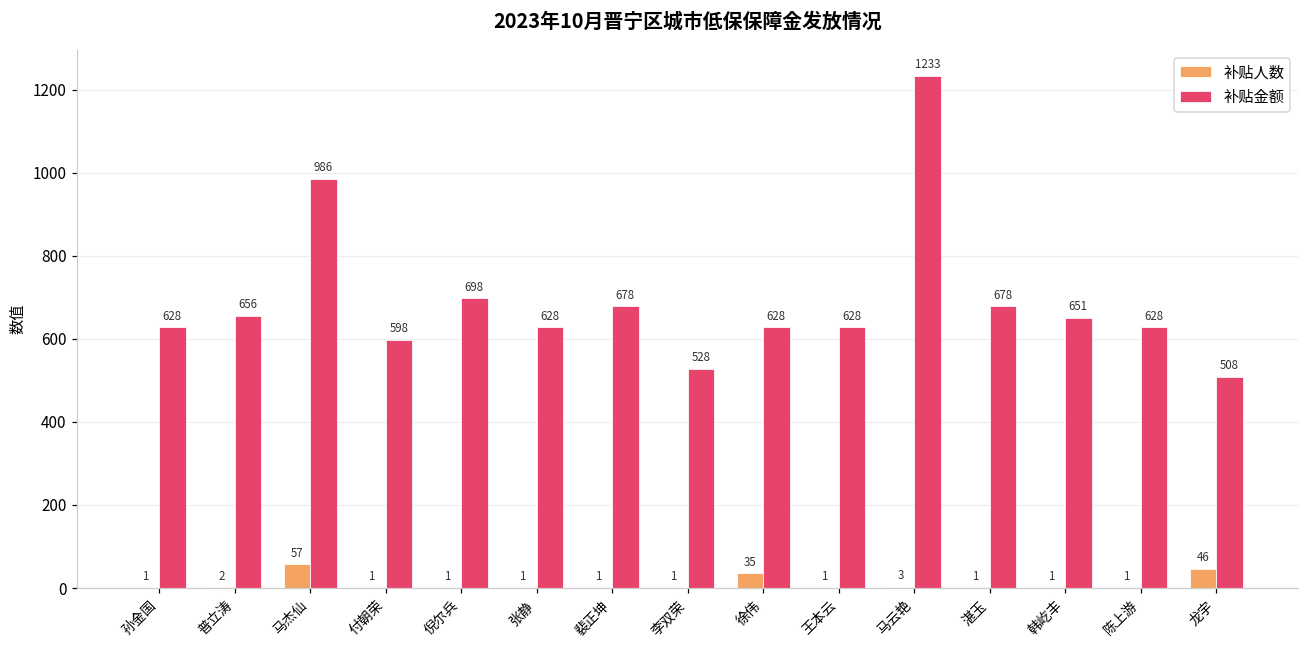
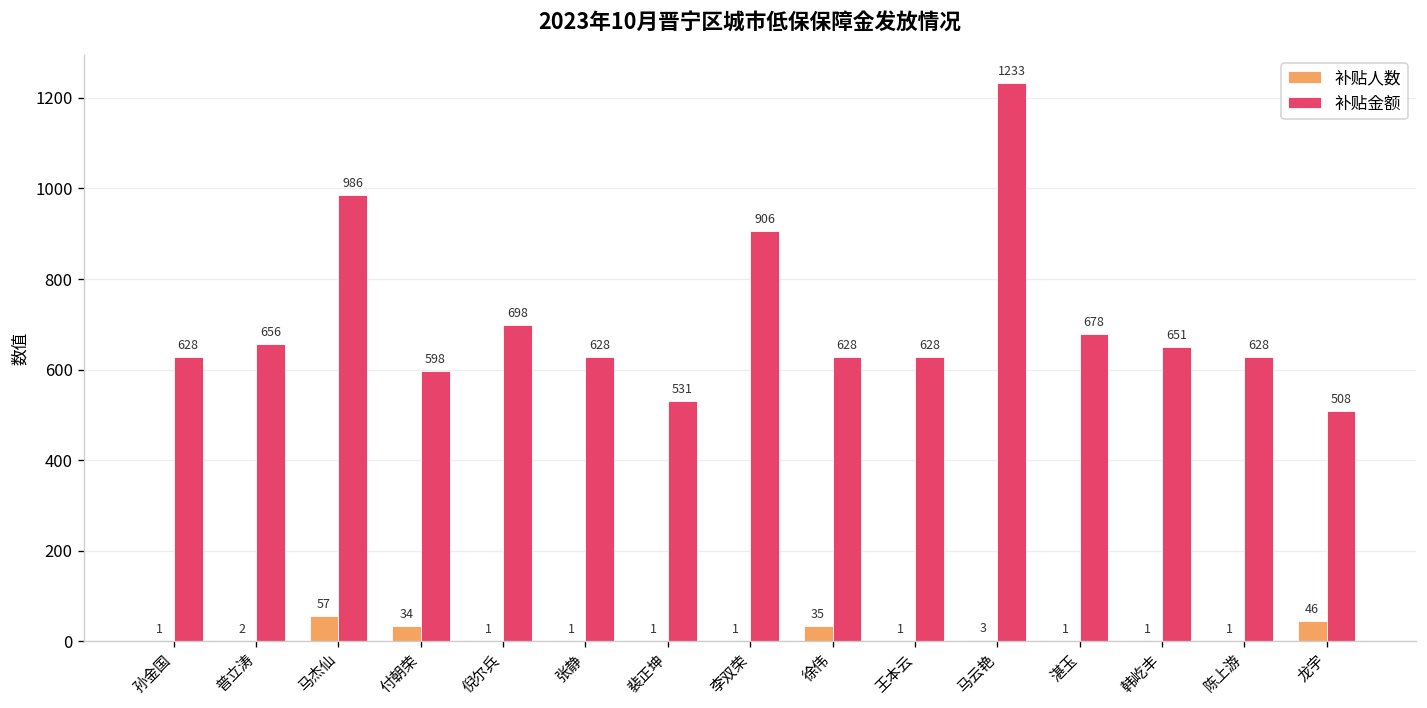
补贴人数, 付朝荣: 1 -> 34
补贴金额, 裴正坤: 678 -> 531
补贴金额, 李双荣: 528 -> 906
